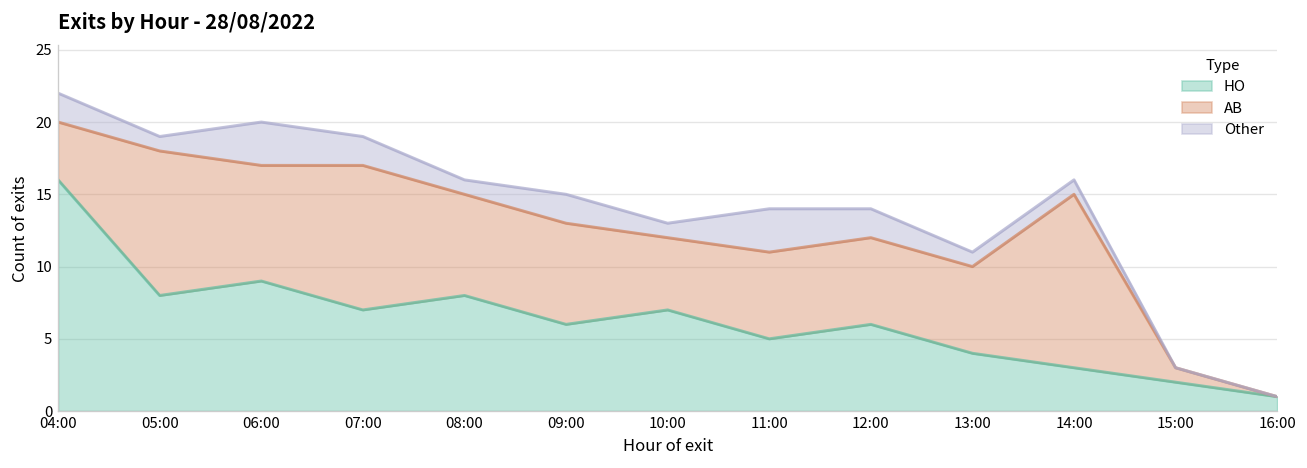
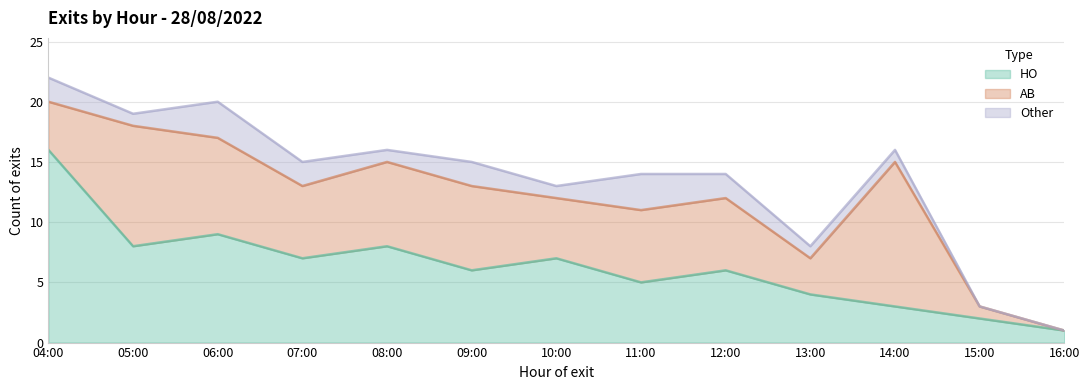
AB, 07:00: 10 -> 6
AB, 13:00: 6 -> 3
